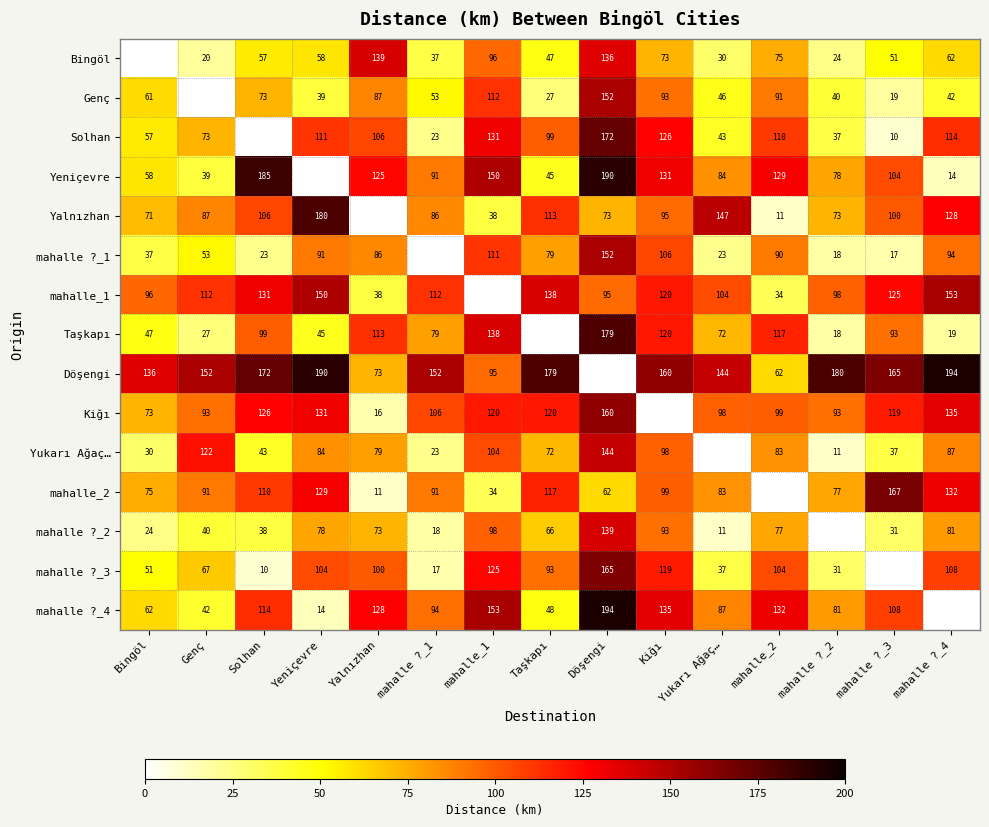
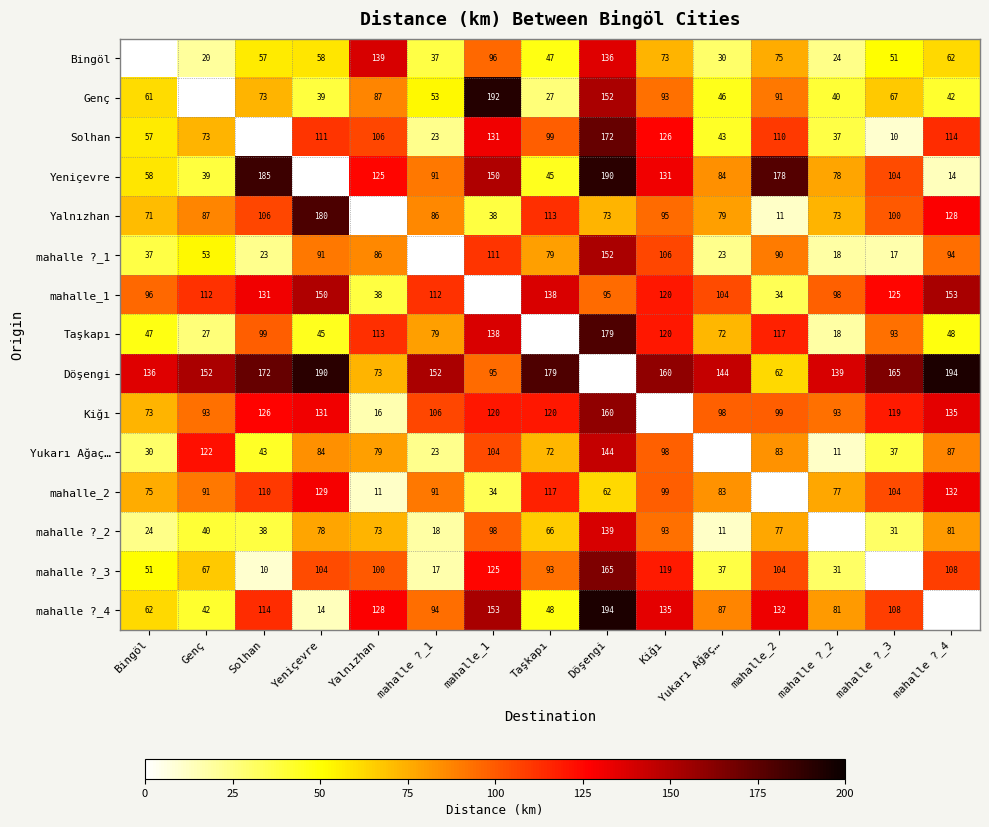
Genç, mahalle_1: 112 -> 192
Genç, mahalle ?_3: 19 -> 67
Yeniçevre, mahalle_2: 129 -> 178
Yalnızhan, Yukarı Ağaç…: 147 -> 79
Taşkapı, mahalle ?_4: 19 -> 48
Döşengi, mahalle ?_2: 180 -> 139
mahalle_2, mahalle ?_3: 167 -> 104
